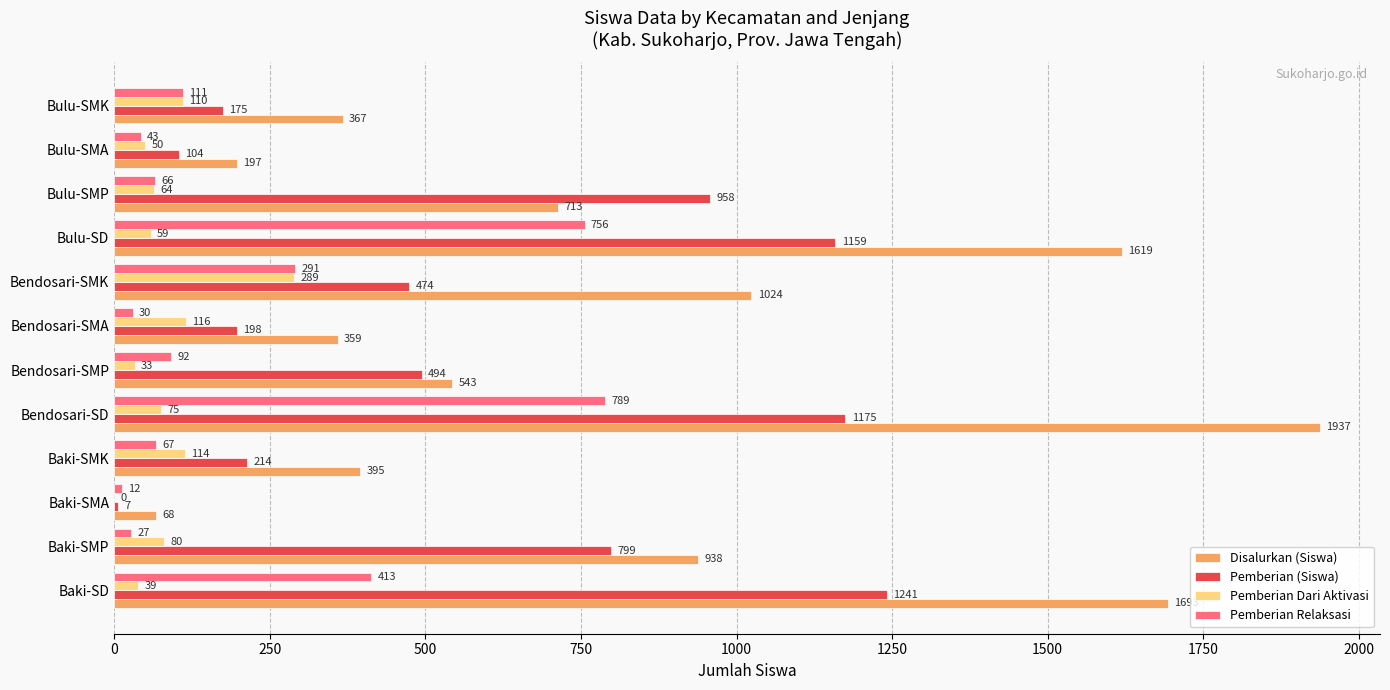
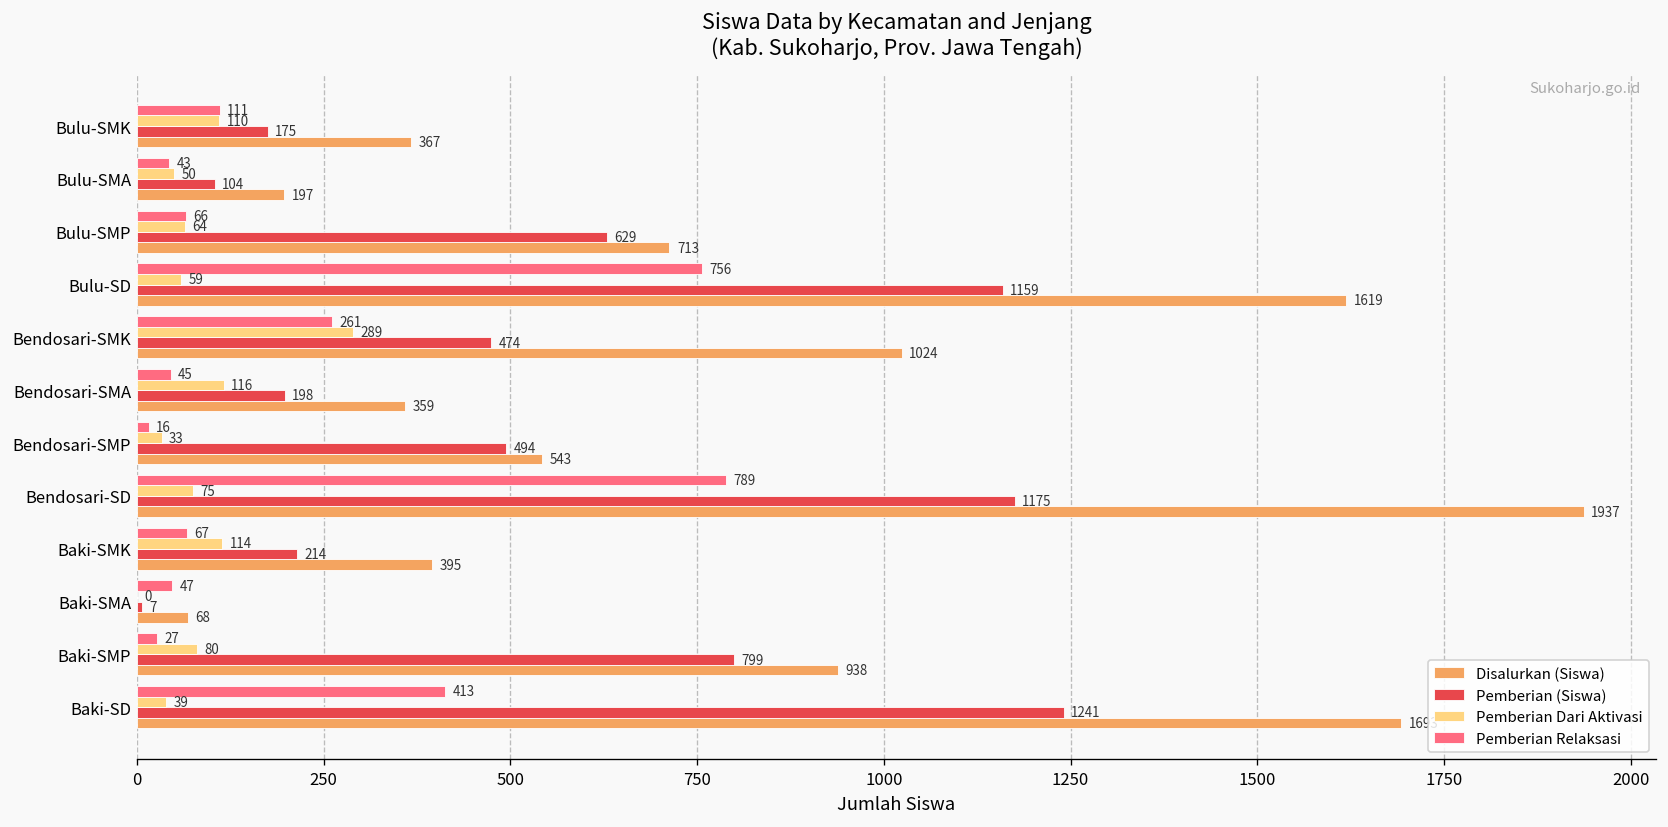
Pemberian (Siswa), Bulu-SMP: 958 -> 629
Pemberian Relaksasi, Bendosari-SMK: 291 -> 261
Pemberian Relaksasi, Bendosari-SMA: 30 -> 45
Pemberian Relaksasi, Bendosari-SMP: 92 -> 16
Pemberian Relaksasi, Baki-SMA: 12 -> 47
